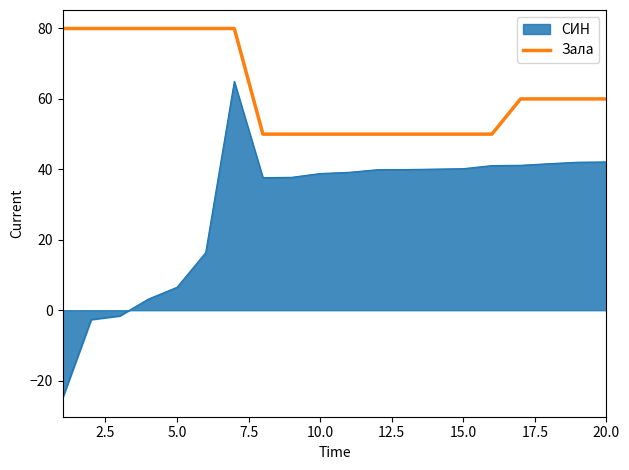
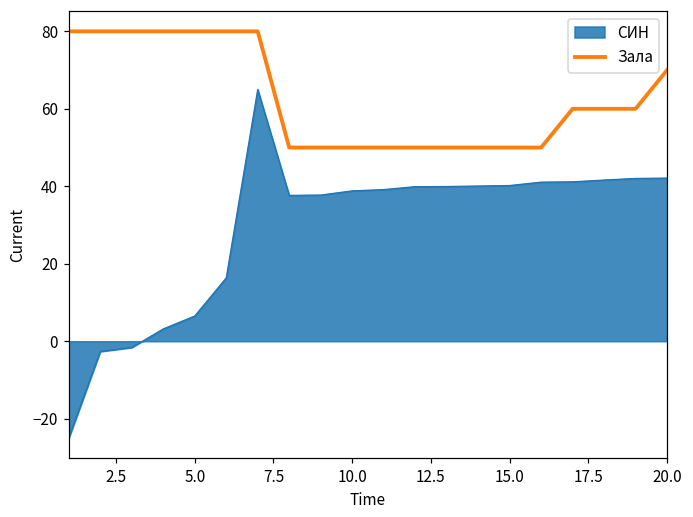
Зала, 20.0: 60 -> 70
